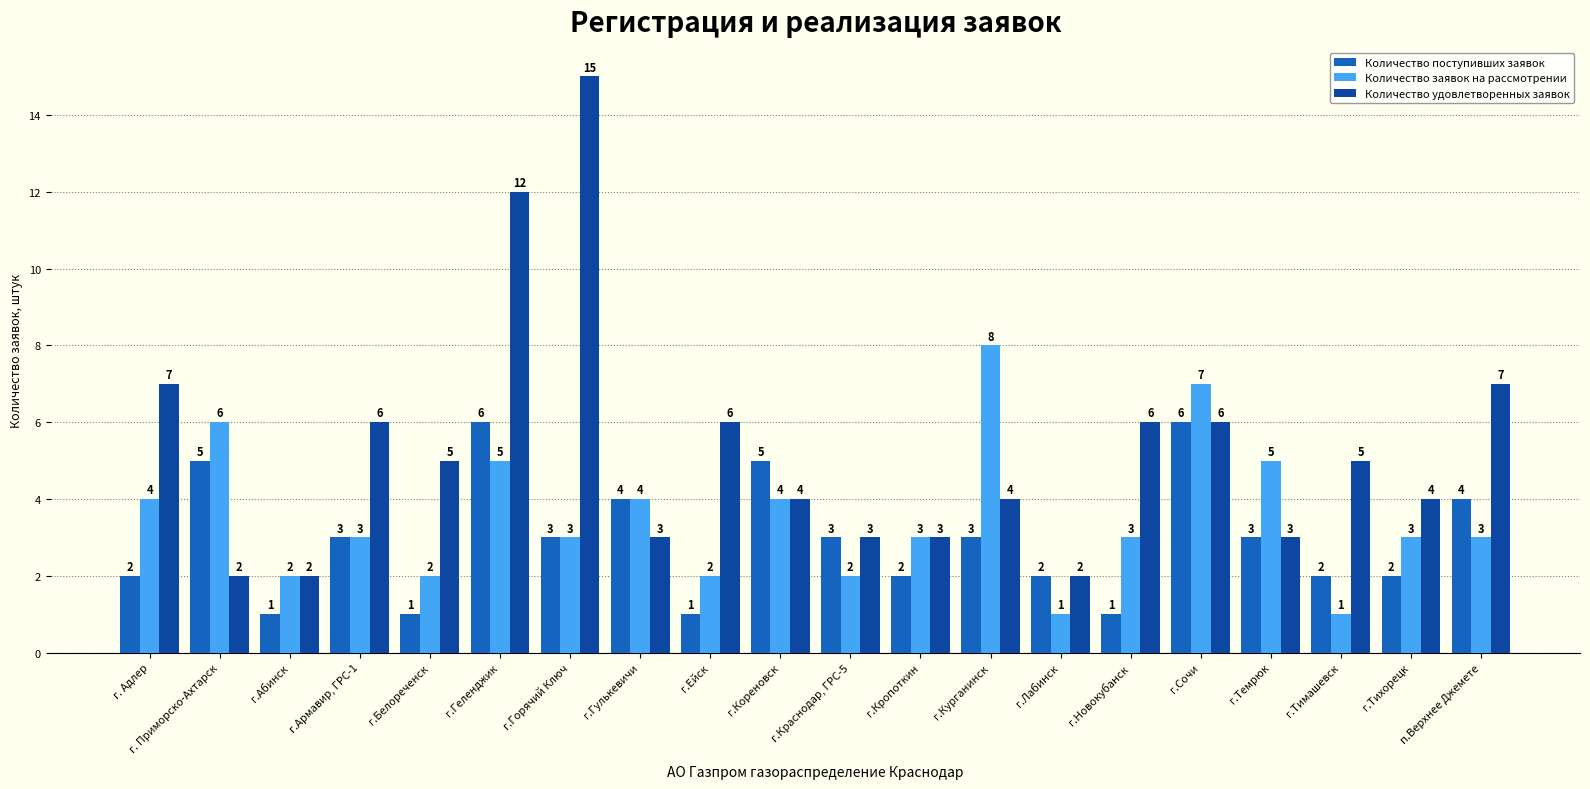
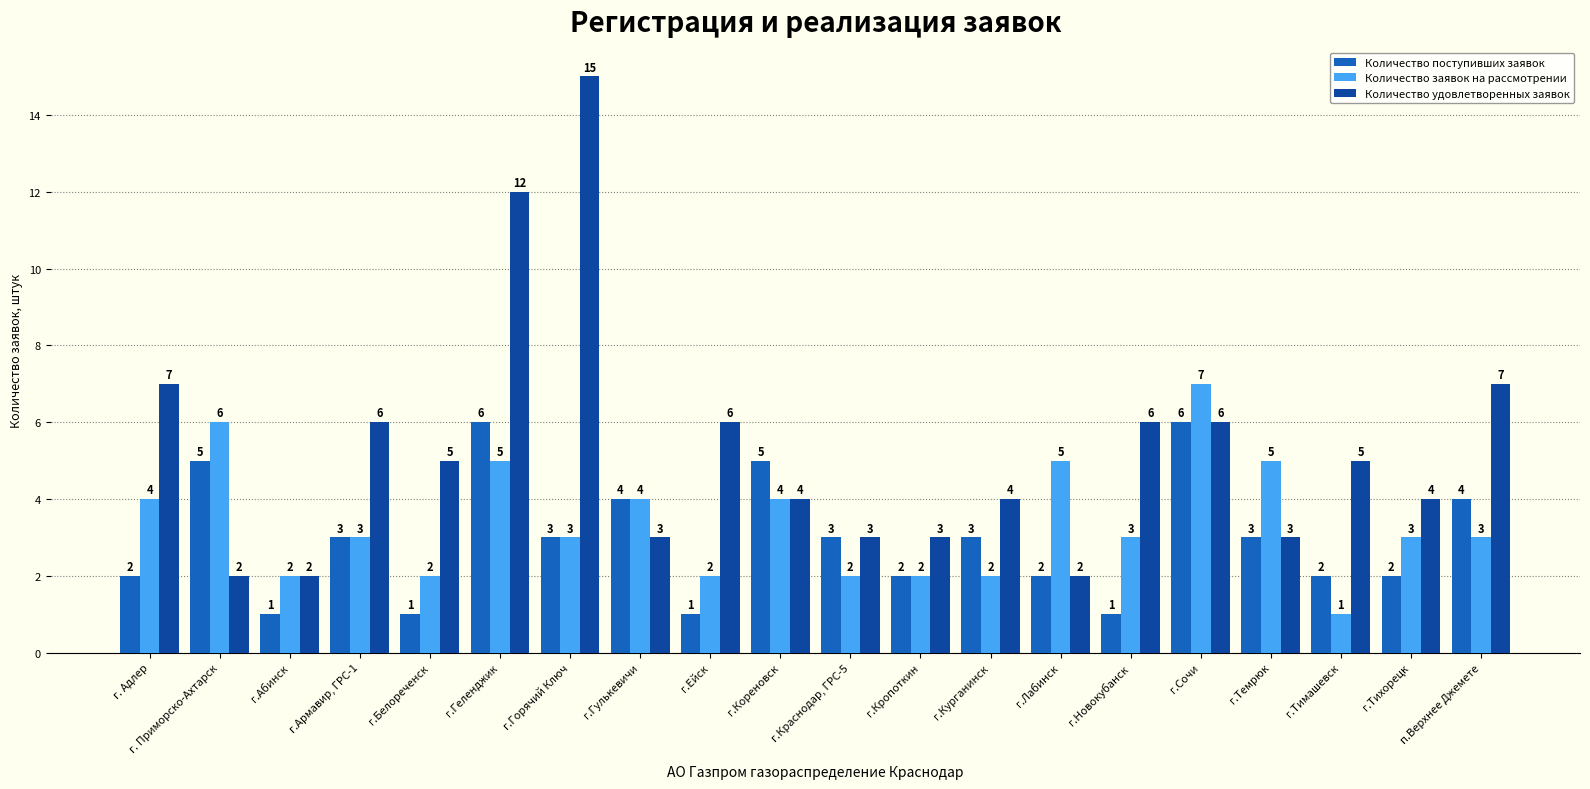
Количество заявок на рассмотрении, г.Кропоткин: 3 -> 2
Количество заявок на рассмотрении, г.Курганинск: 8 -> 2
Количество заявок на рассмотрении, г.Лабинск: 1 -> 5
